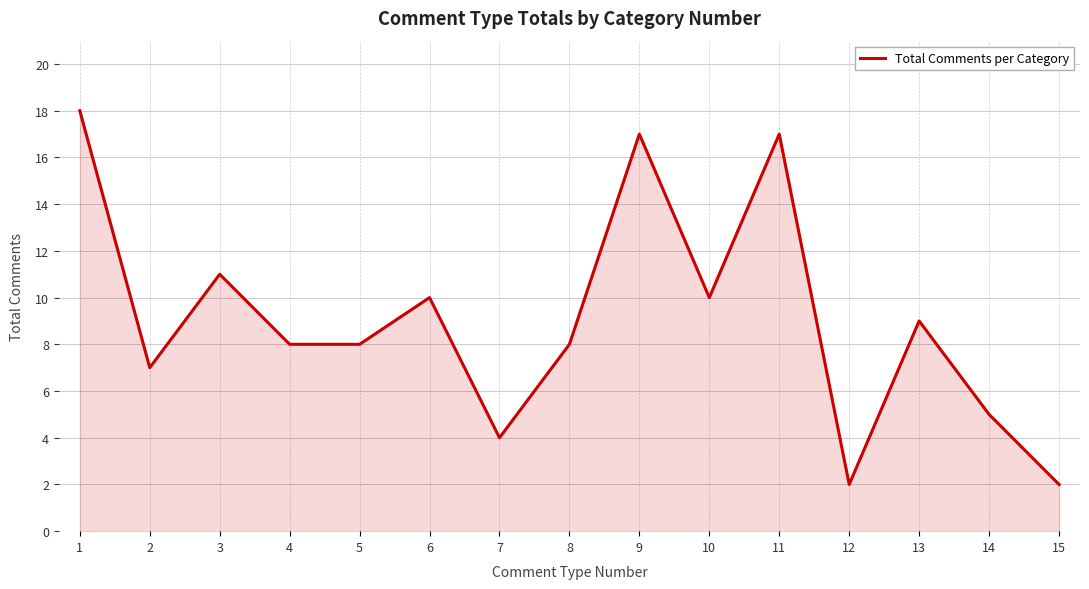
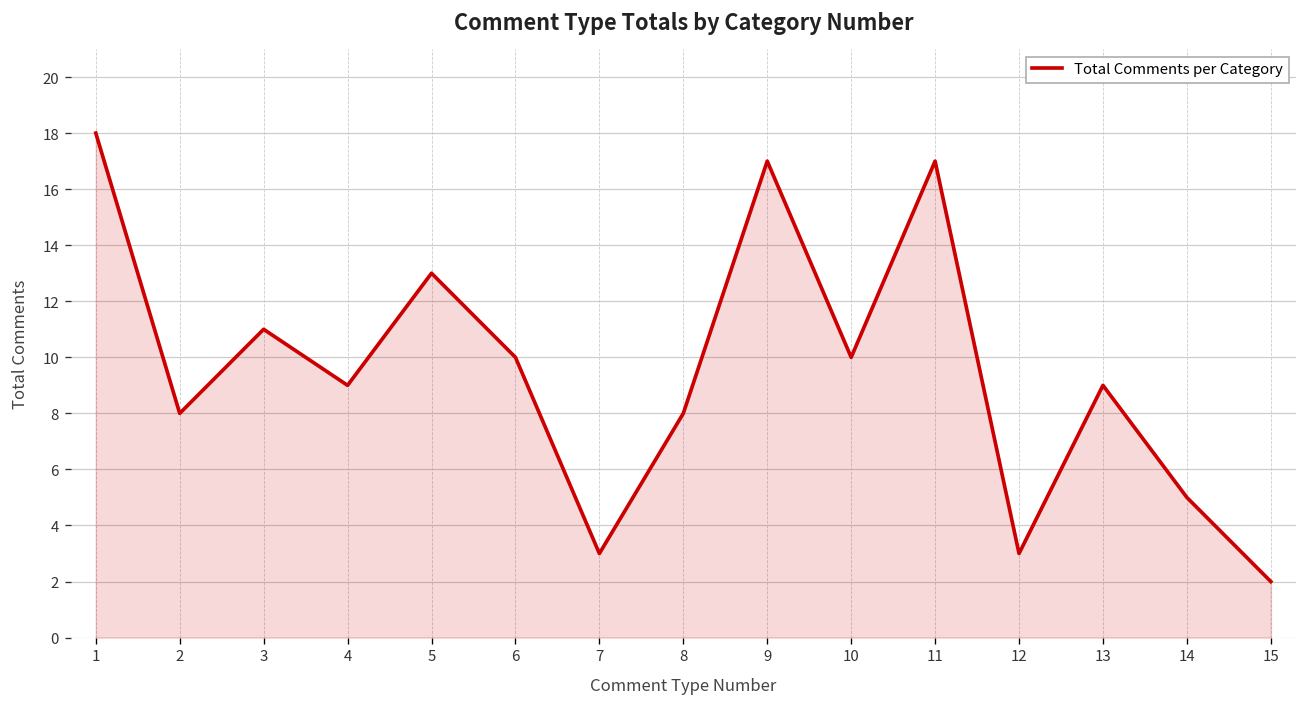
2: 7 -> 8
4: 8 -> 9
5: 8 -> 13
7: 4 -> 3
12: 2 -> 3
